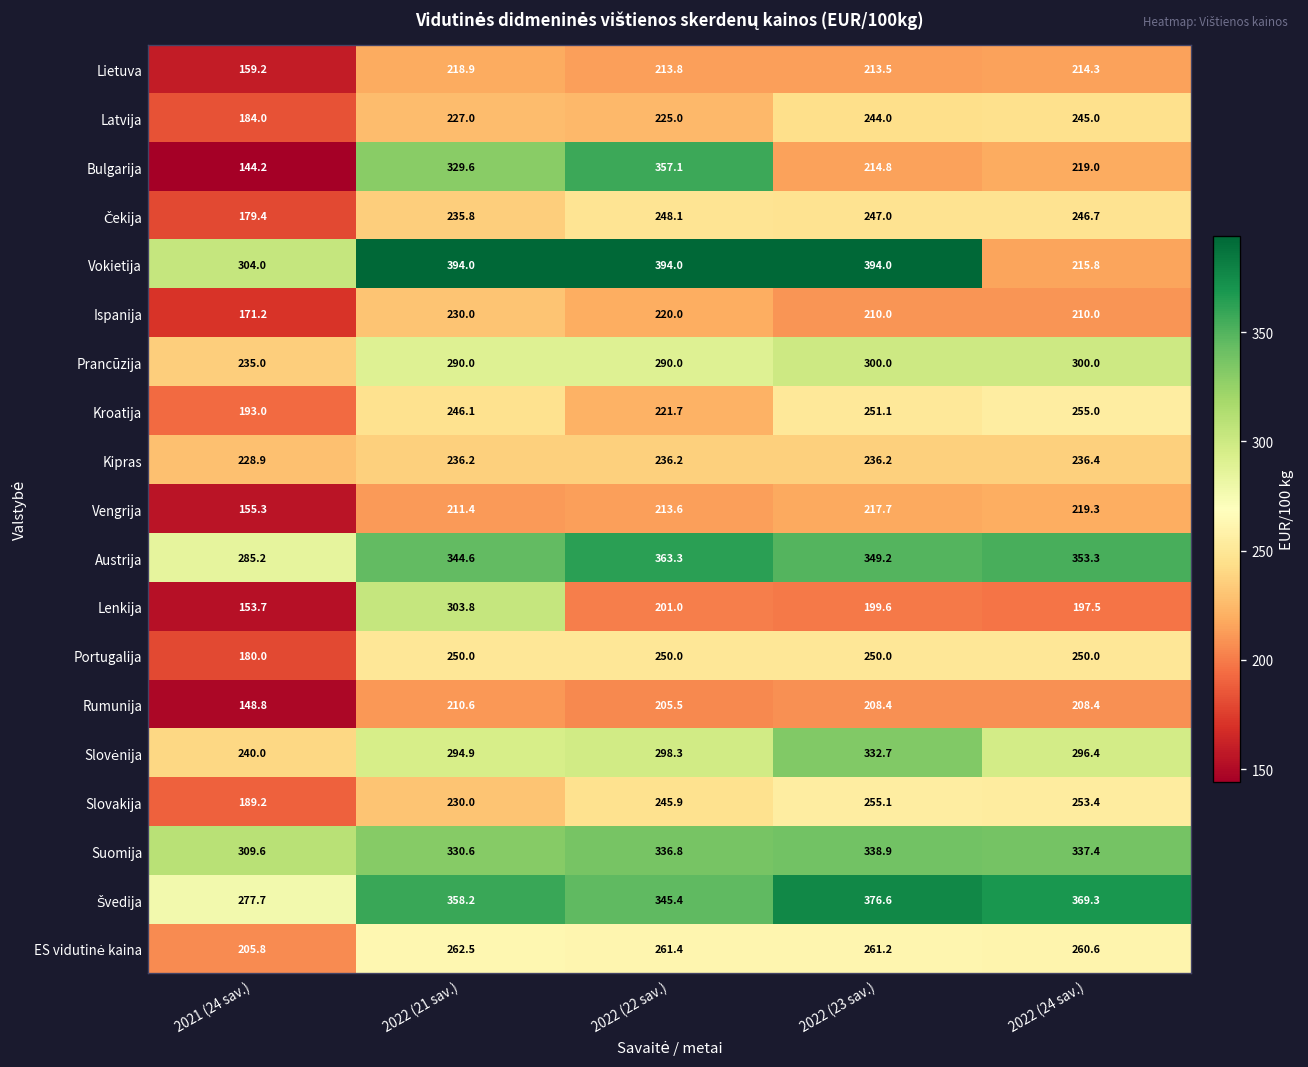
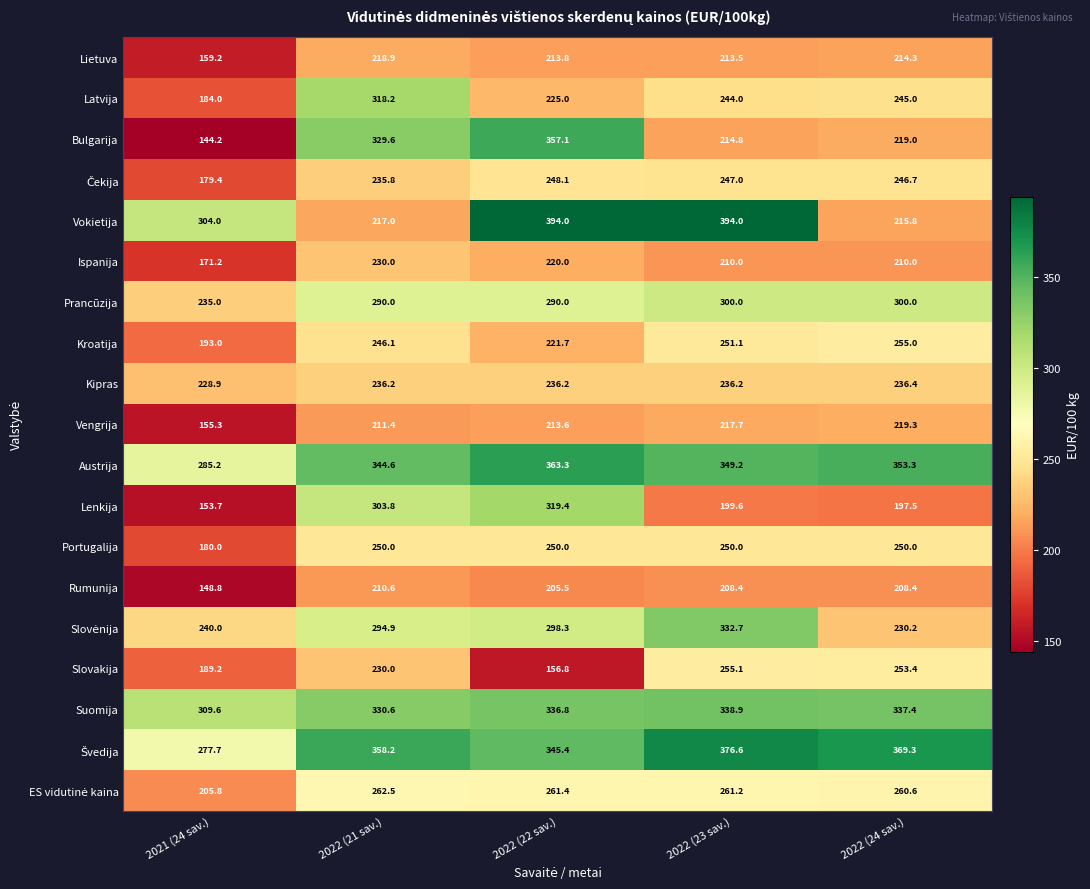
Latvija, 2022 (21 sav.): 227.0 -> 318.2
Vokietija, 2022 (21 sav.): 394.0 -> 217.0
Lenkija, 2022 (22 sav.): 201.0 -> 319.4
Slovėnija, 2022 (24 sav.): 296.4 -> 230.2
Slovakija, 2022 (22 sav.): 245.9 -> 156.8
